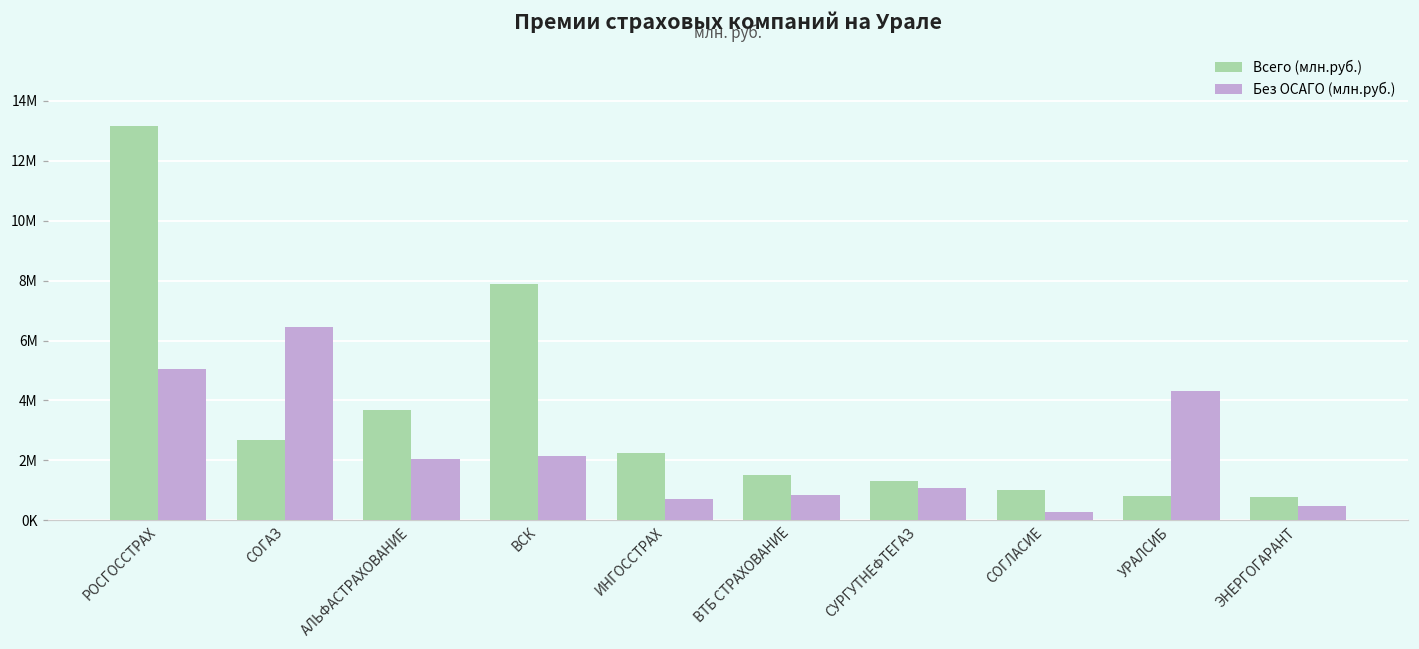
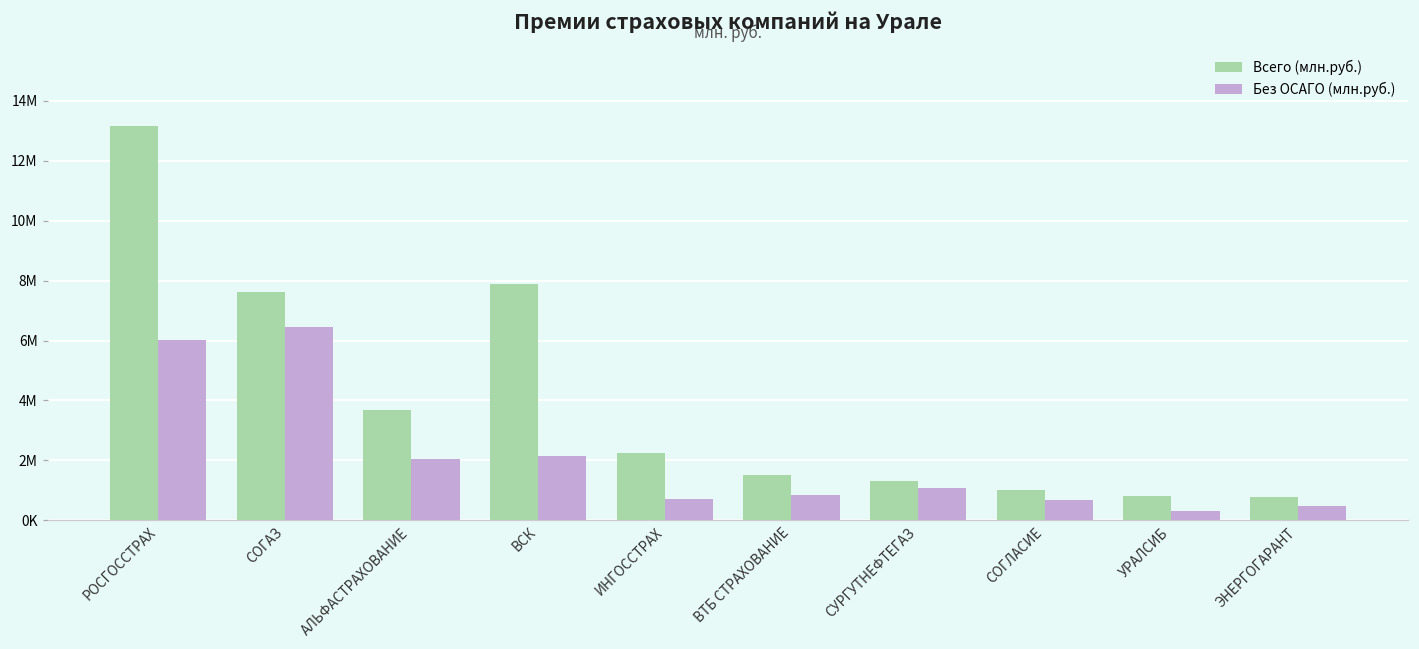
Без ОСАГО (млн.руб.), РОСГОССТРАХ: 5000000 -> 6000000
Всего (млн.руб.), СОГАЗ: 2700000 -> 7600000
Без ОСАГО (млн.руб.), СОГЛАСИЕ: 300000 -> 700000
Без ОСАГО (млн.руб.), УРАЛСИБ: 4300000 -> 300000
